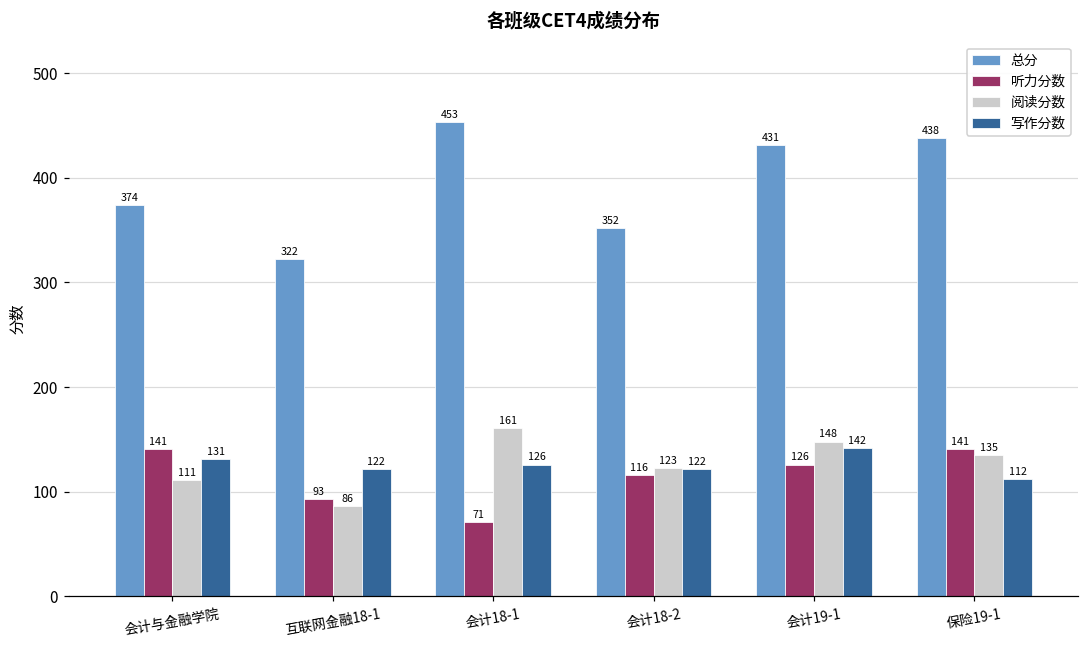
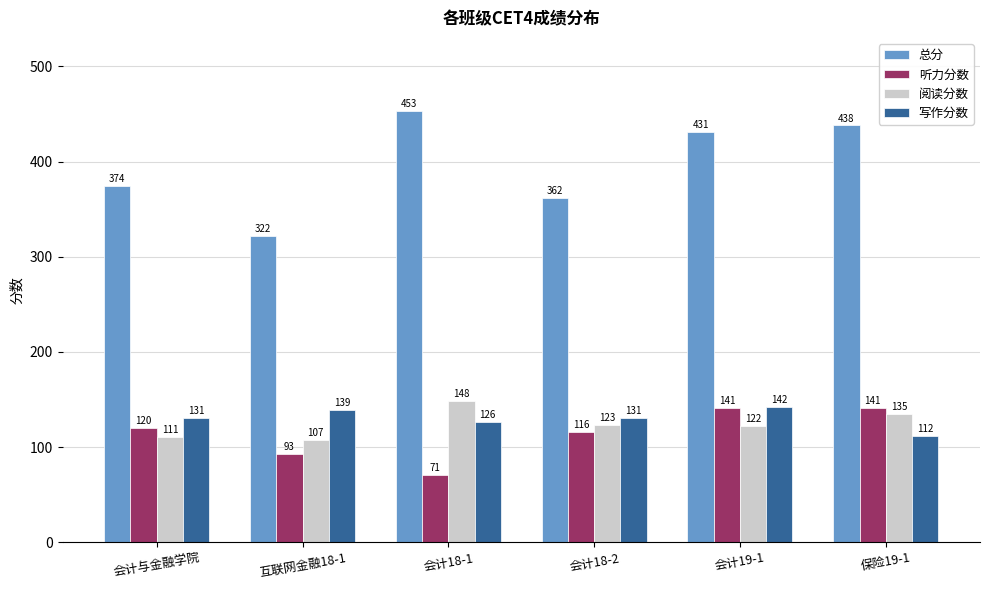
听力分数, 会计与金融学院: 141 -> 120
阅读分数, 互联网金融18-1: 86 -> 107
写作分数, 互联网金融18-1: 122 -> 139
阅读分数, 会计18-1: 161 -> 148
总分, 会计18-2: 352 -> 362
写作分数, 会计18-2: 122 -> 131
听力分数, 会计19-1: 126 -> 141
阅读分数, 会计19-1: 148 -> 122
